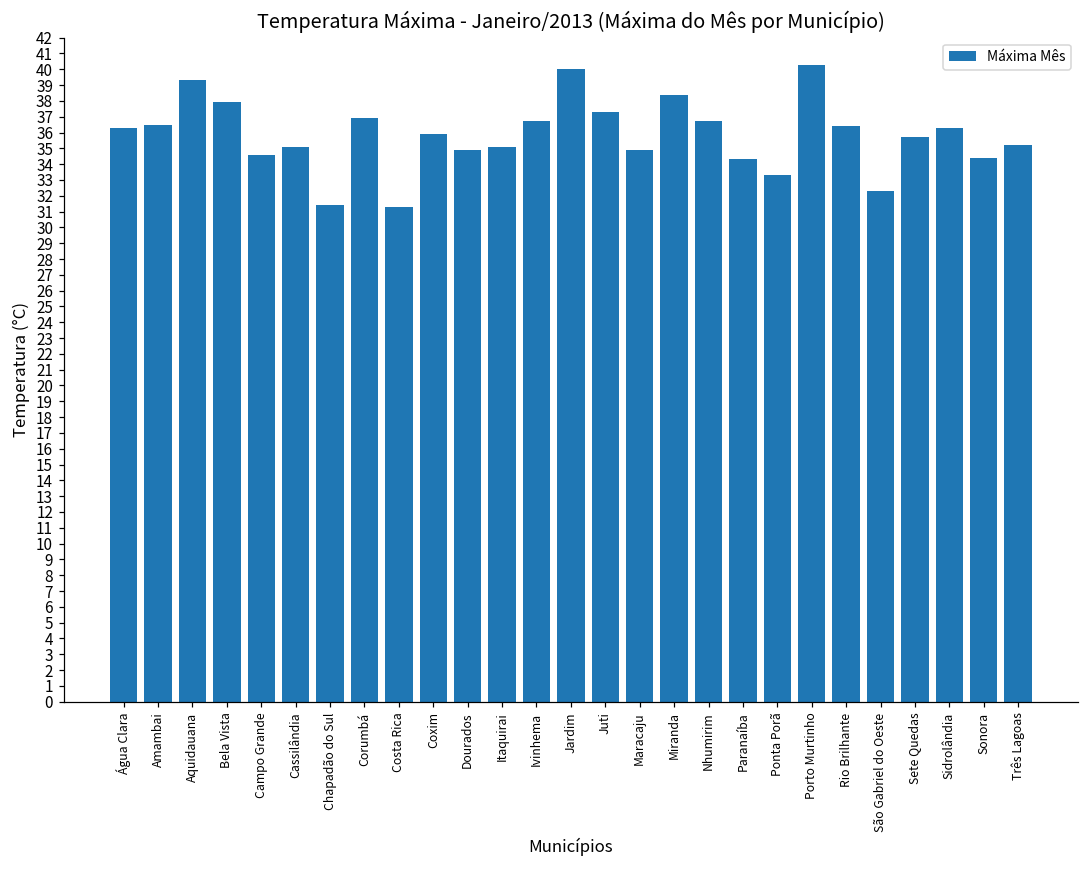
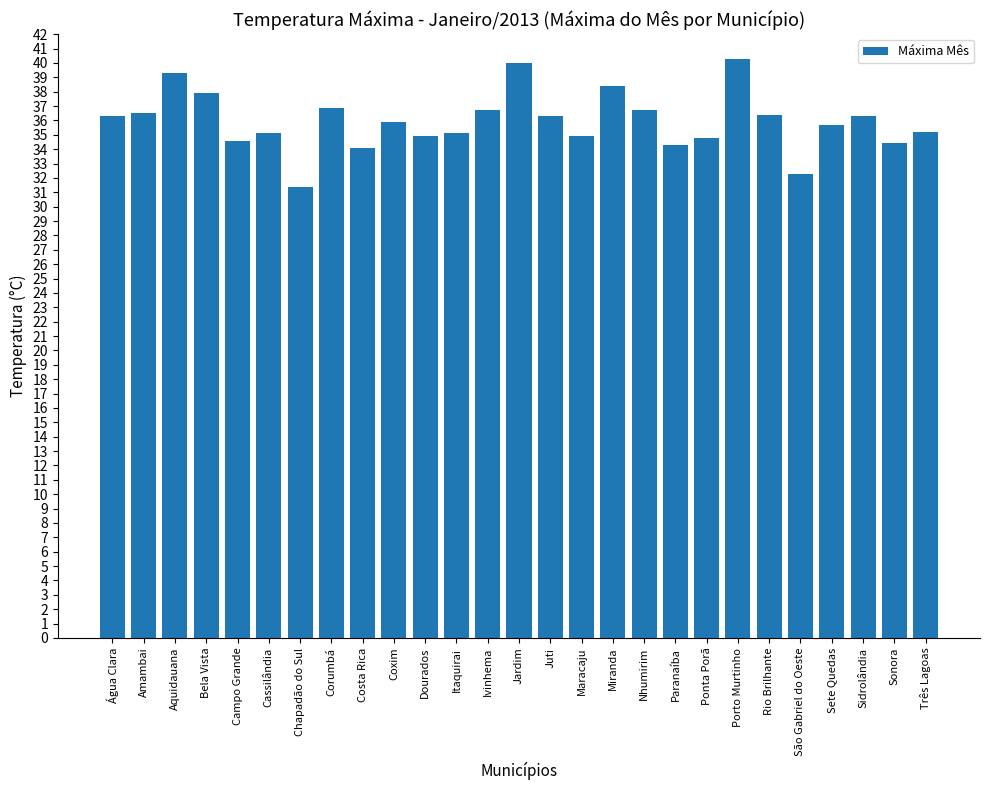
Costa Rica: 31.3 -> 34.1
Juti: 37.3 -> 36.3
Ponta Porã: 33.3 -> 34.8
